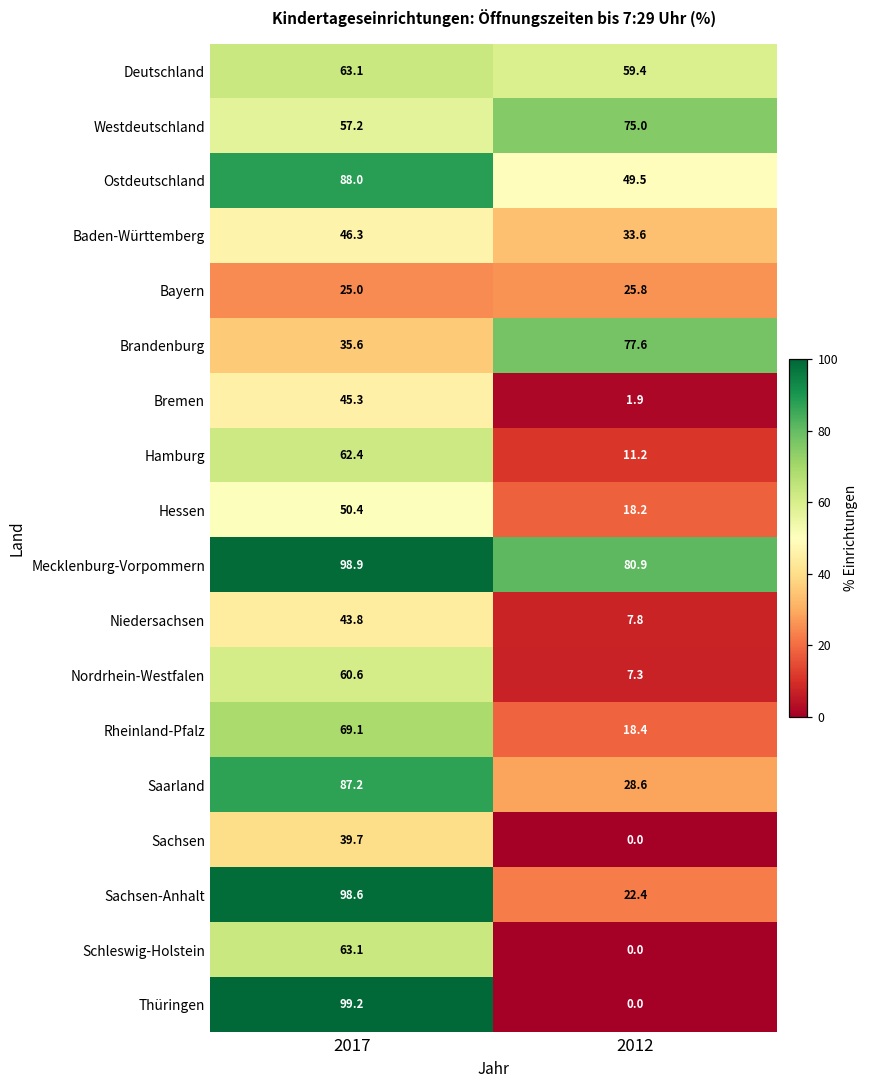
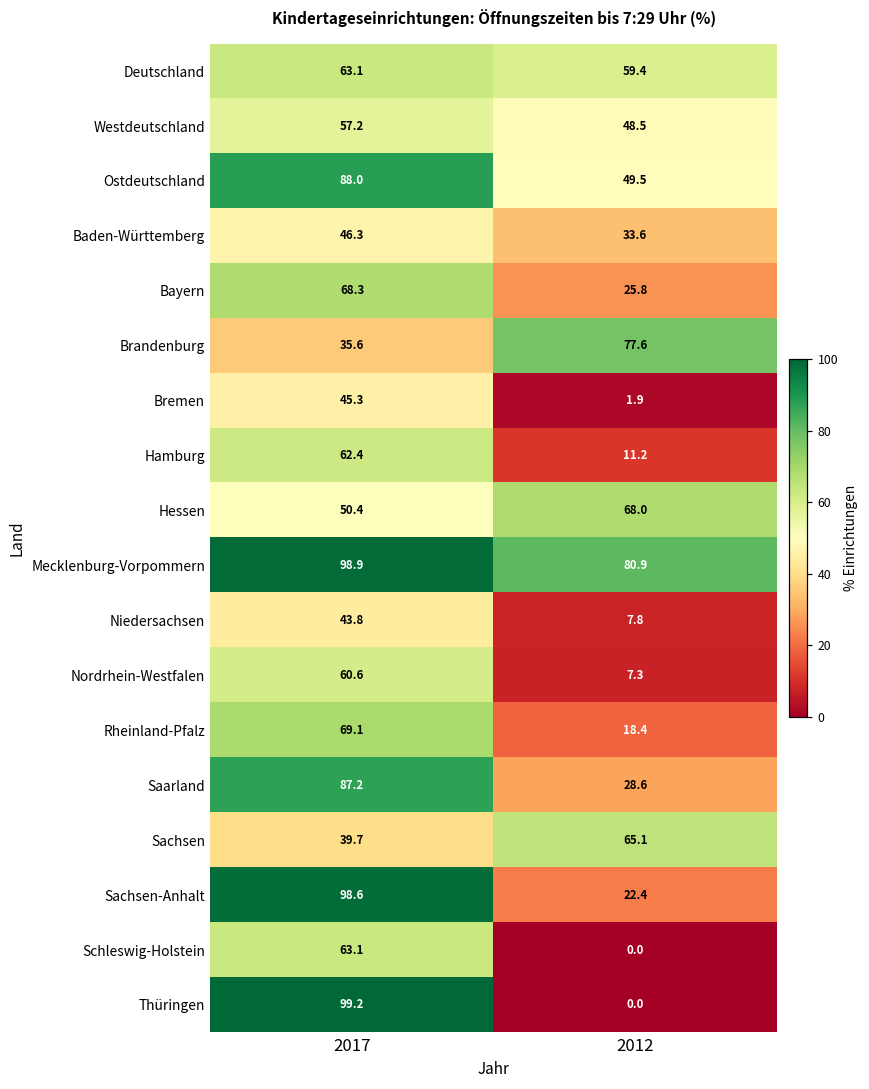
Westdeutschland, 2012: 75.0 -> 48.5
Bayern, 2017: 25.0 -> 68.3
Hessen, 2012: 18.2 -> 68.0
Sachsen, 2012: 0.0 -> 65.1
